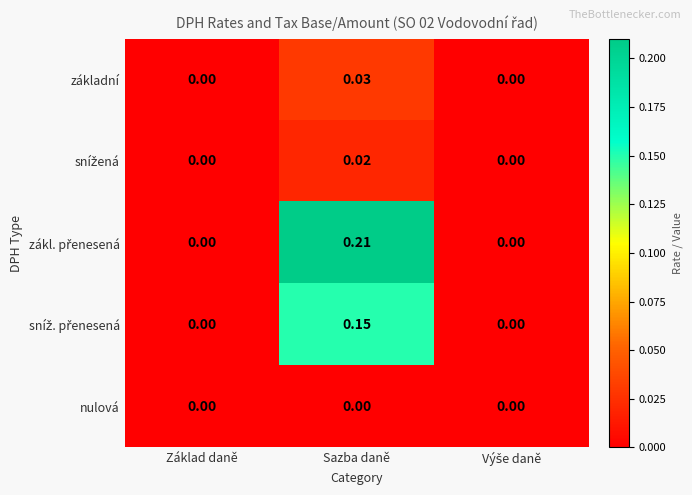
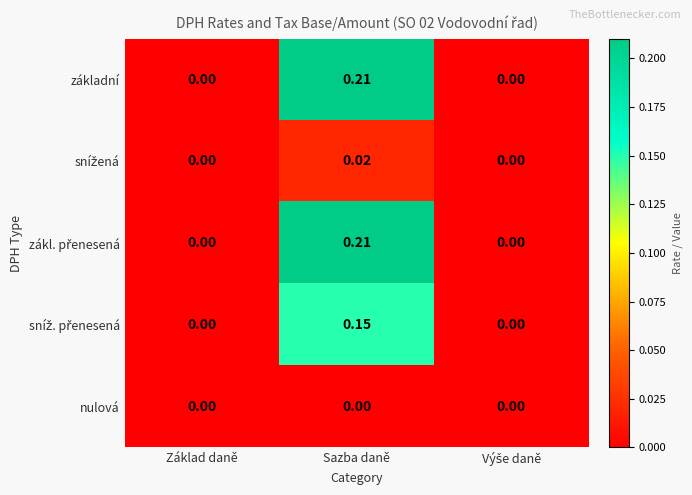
základní, Sazba daně: 0.03 -> 0.21
